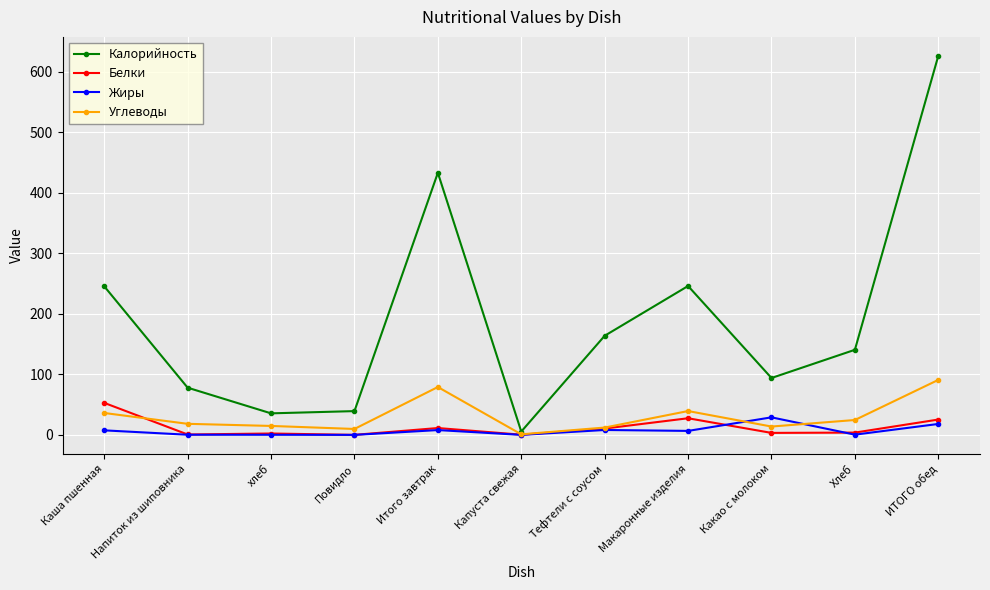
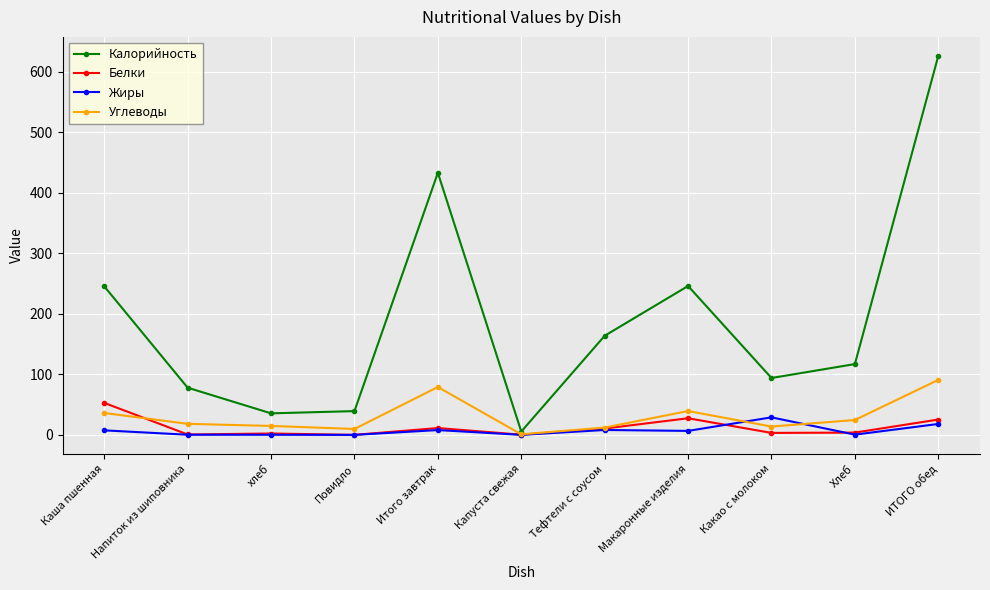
Калорийность, Хлеб: 140 -> 120
